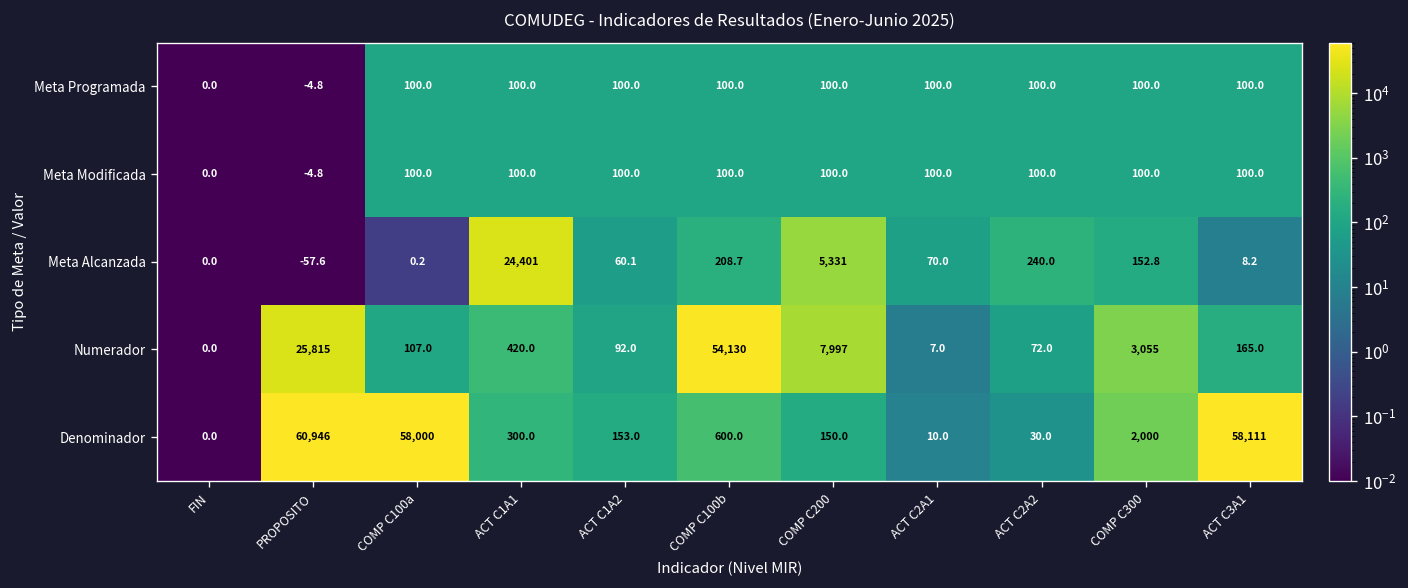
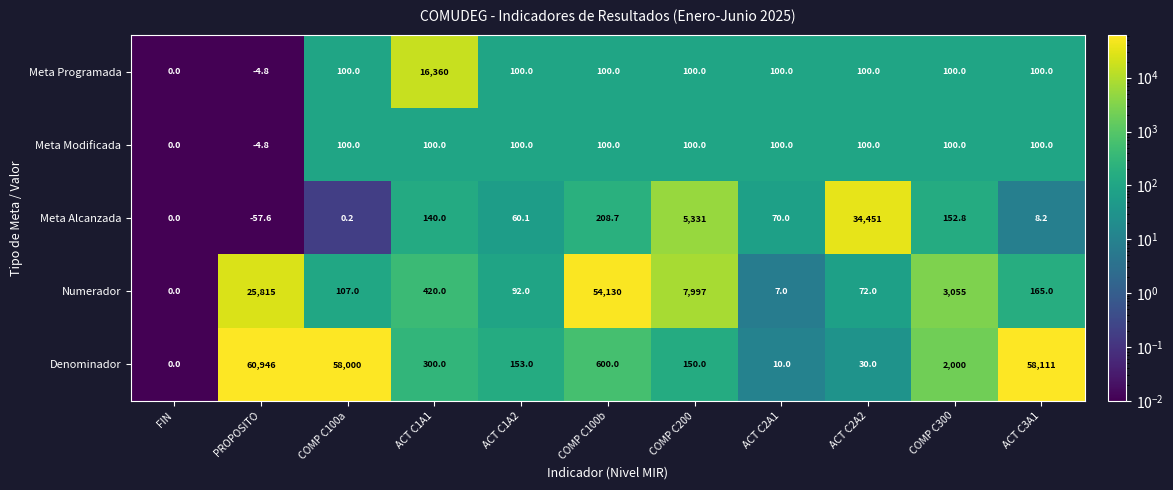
Meta Programada, ACT C1A1: 100.0 -> 16,360
Meta Alcanzada, ACT C1A1: 24,401 -> 140.0
Meta Alcanzada, ACT C2A2: 240.0 -> 34,451
